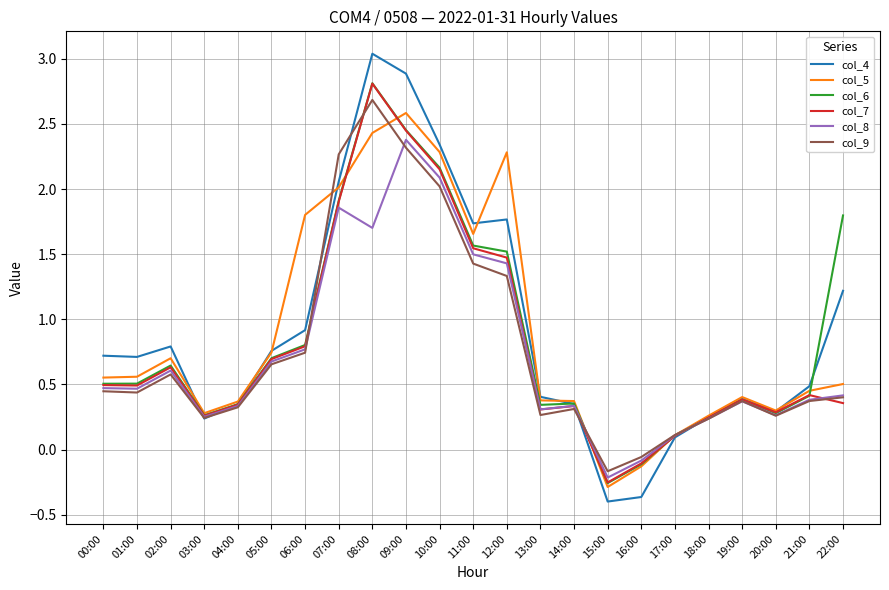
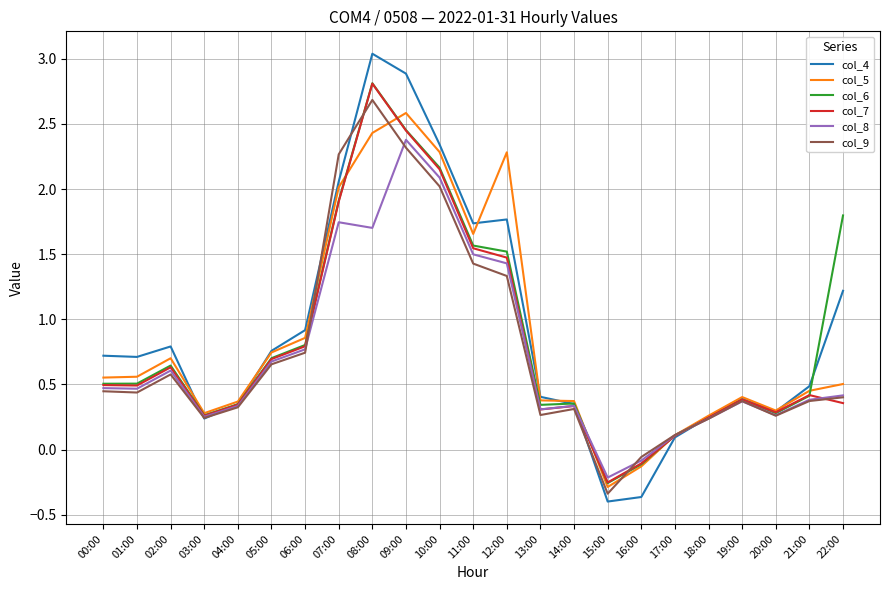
col_5, 06:00: 1.80 -> 0.86
col_8, 07:00: 1.86 -> 1.75
col_9, 15:00: -0.17 -> -0.34
